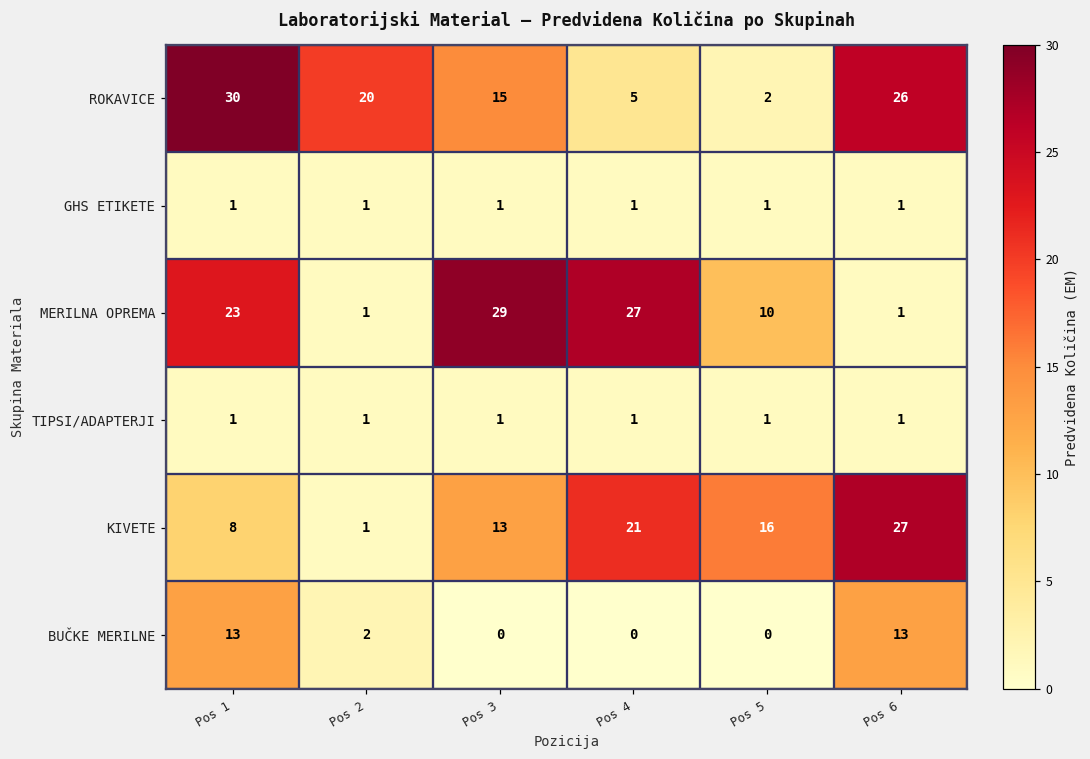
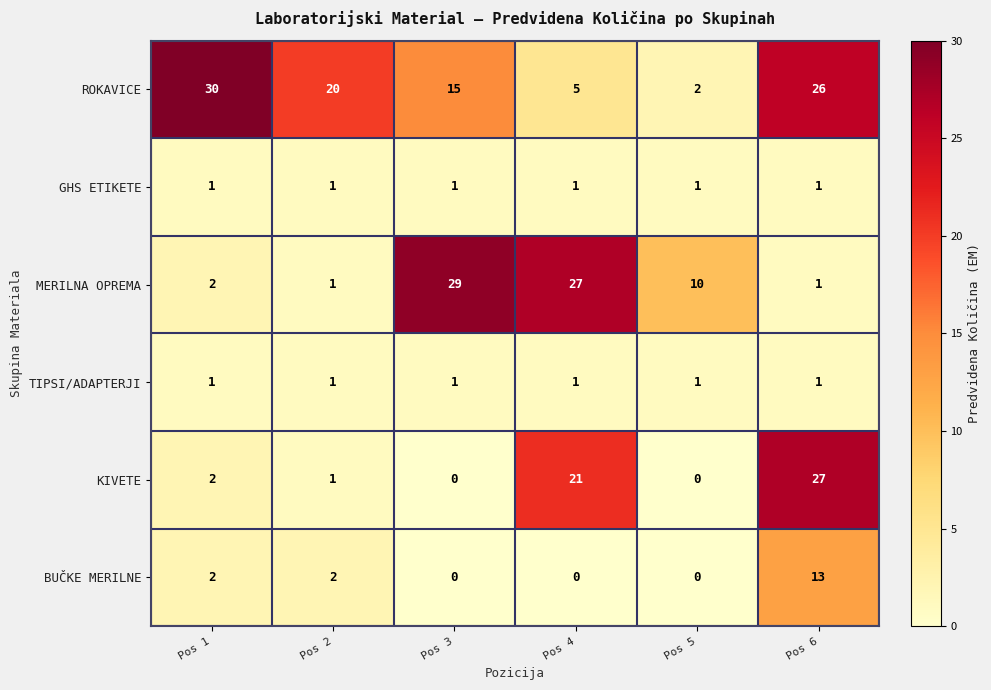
MERILNA OPREMA, Pos 1: 23 -> 2
KIVETE, Pos 1: 8 -> 2
KIVETE, Pos 3: 13 -> 0
KIVETE, Pos 5: 16 -> 0
BUČKE MERILNE, Pos 1: 13 -> 2
